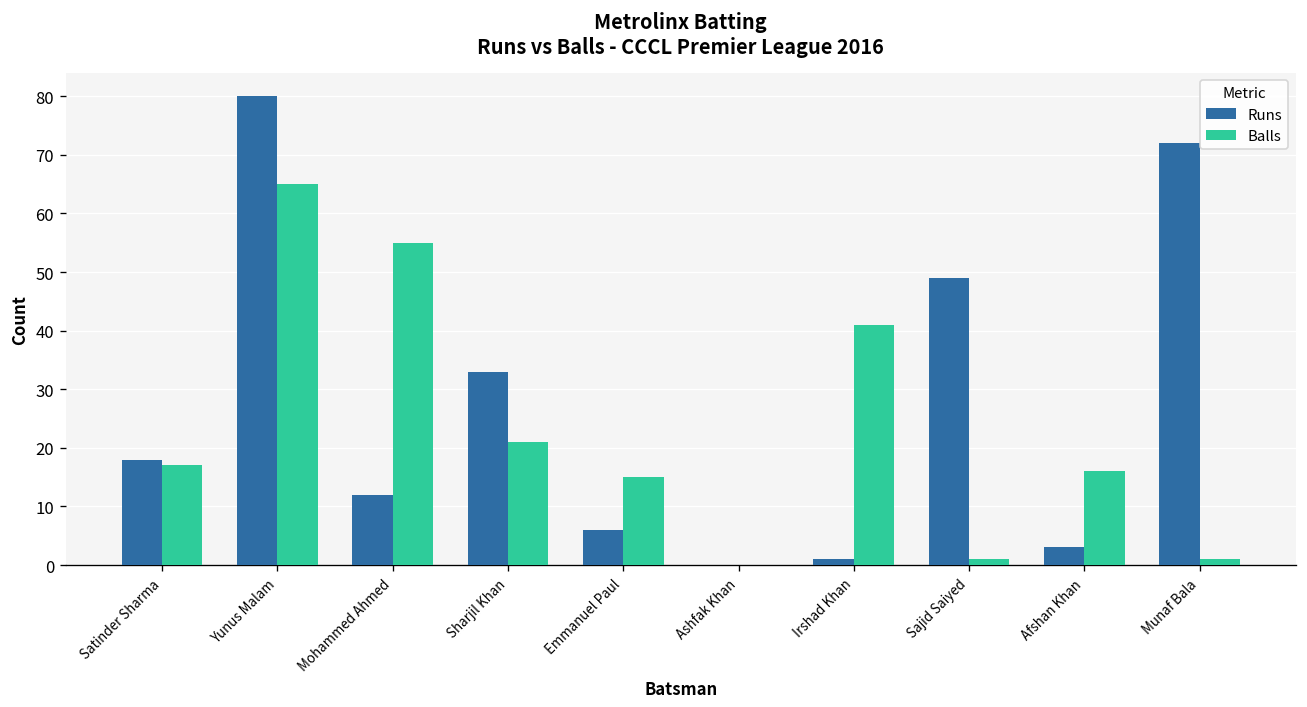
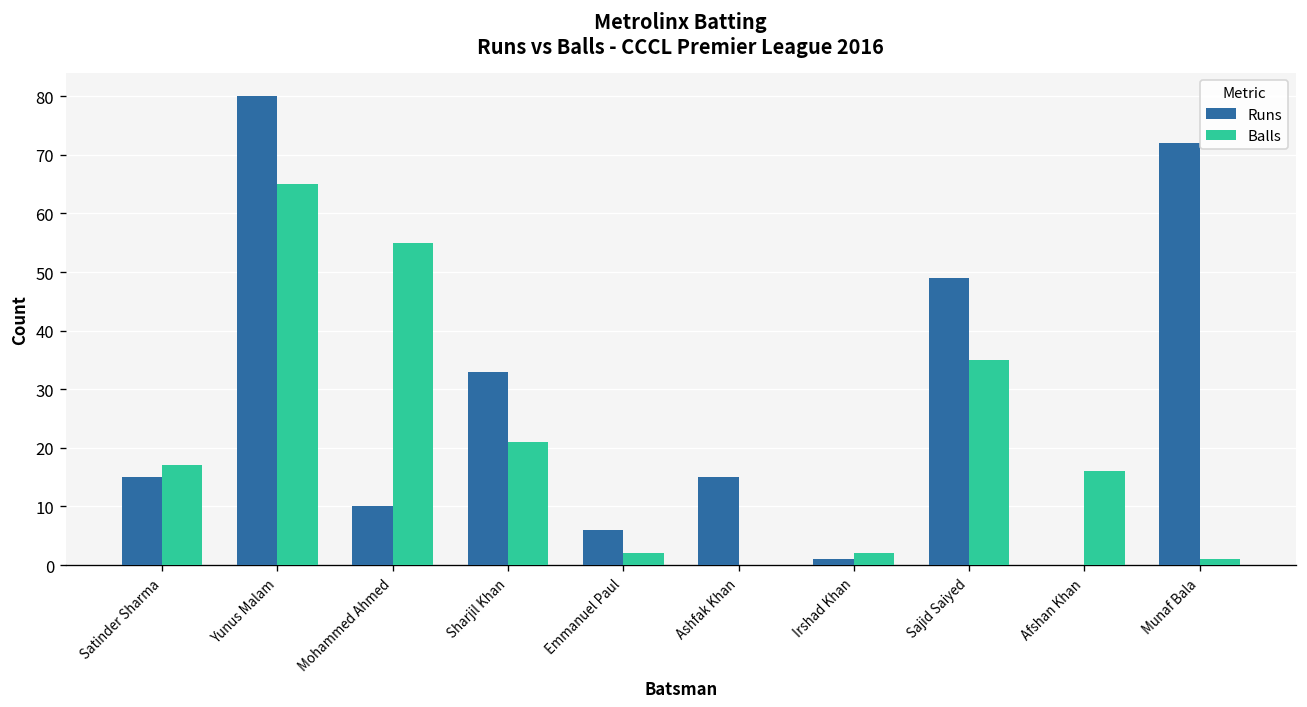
Runs, Satinder Sharma: 18 -> 15
Runs, Mohammed Ahmed: 12 -> 10
Balls, Emmanuel Paul: 15 -> 2
Runs, Ashfak Khan: 0 -> 15
Balls, Irshad Khan: 41 -> 2
Balls, Sajid Saiyed: 1 -> 35
Runs, Afshan Khan: 3 -> 0
